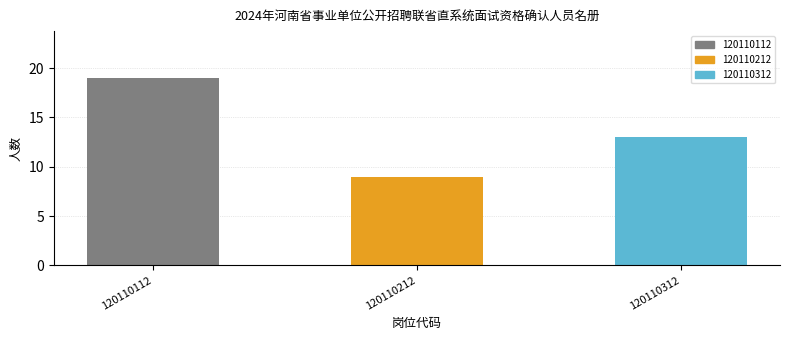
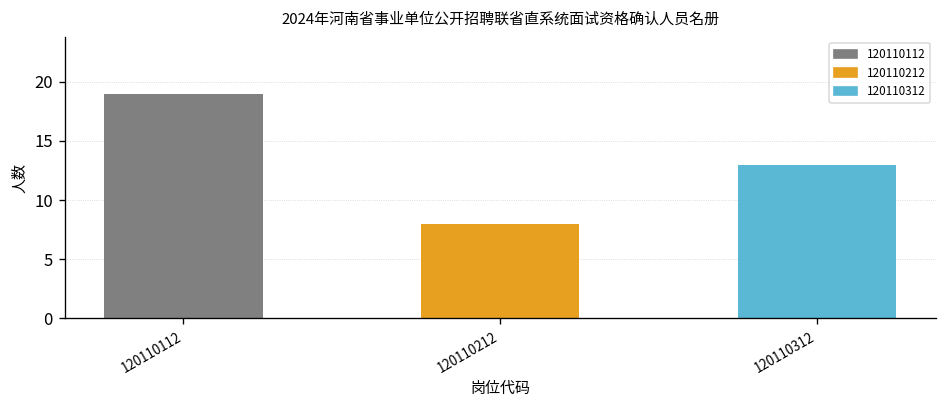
120110212: 9 -> 8
